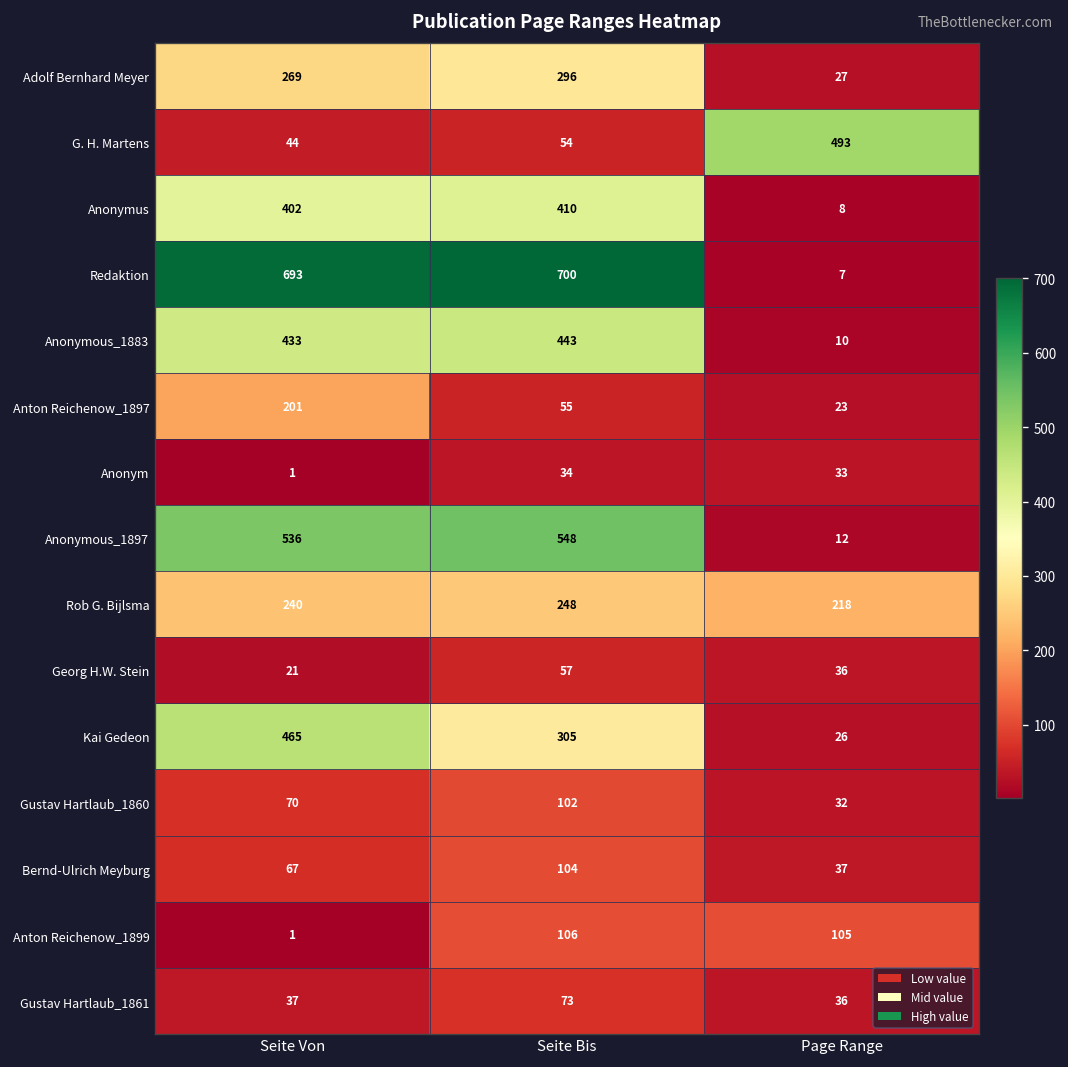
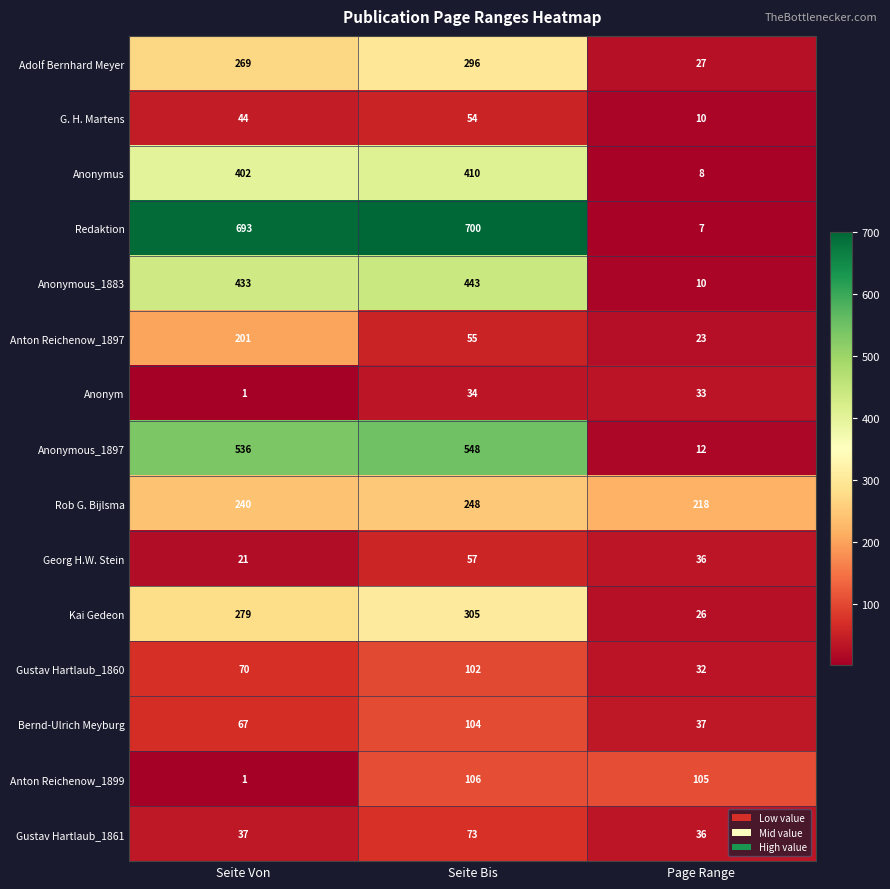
G. H. Martens, Page Range: 493 -> 10
Kai Gedeon, Seite Von: 465 -> 279
